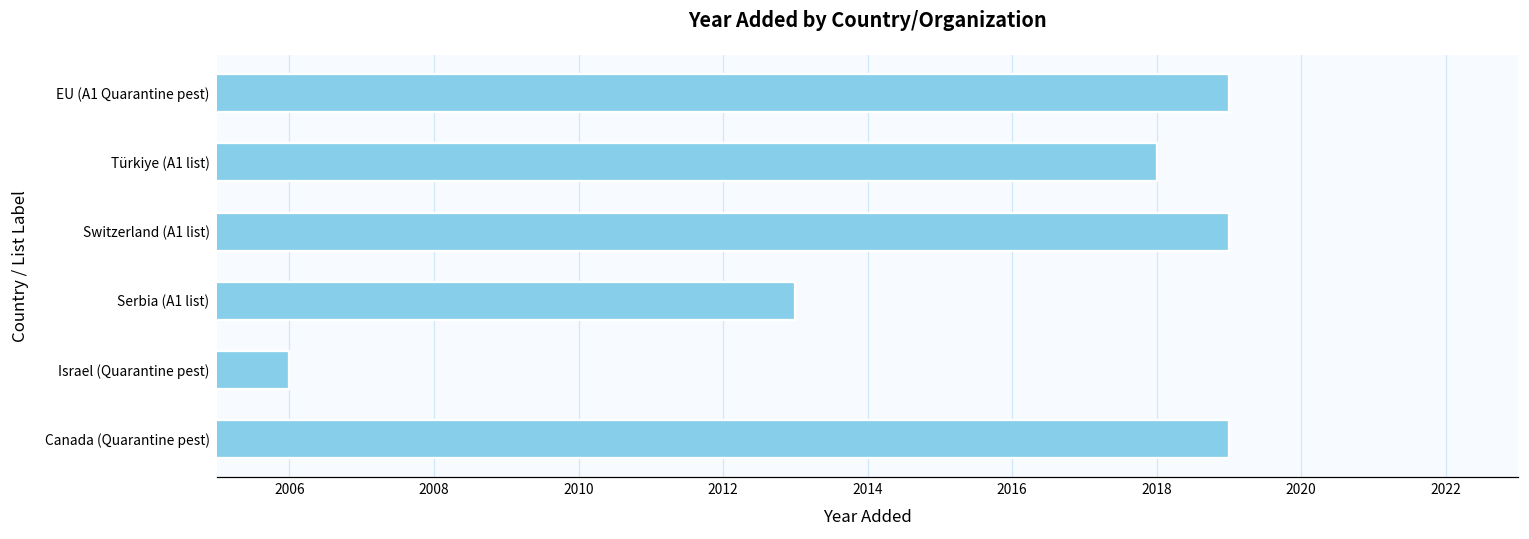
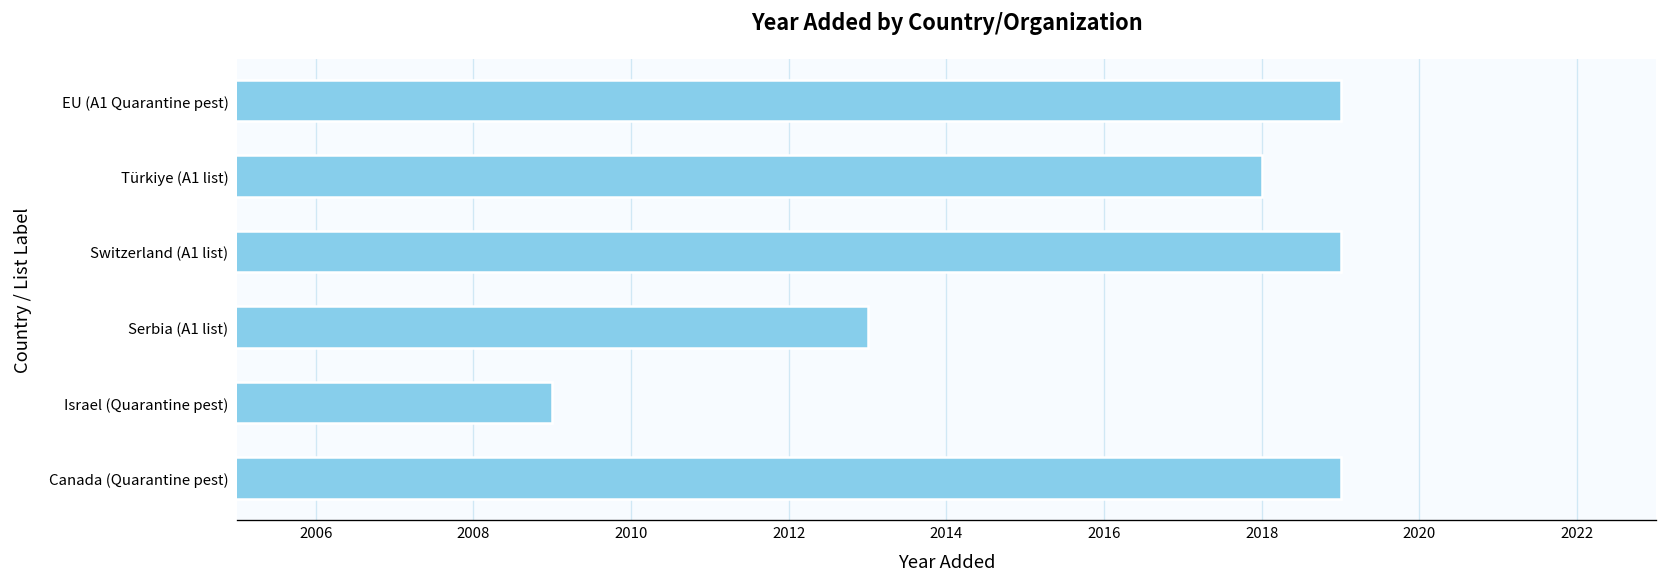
Israel (Quarantine pest): 2006 -> 2009
